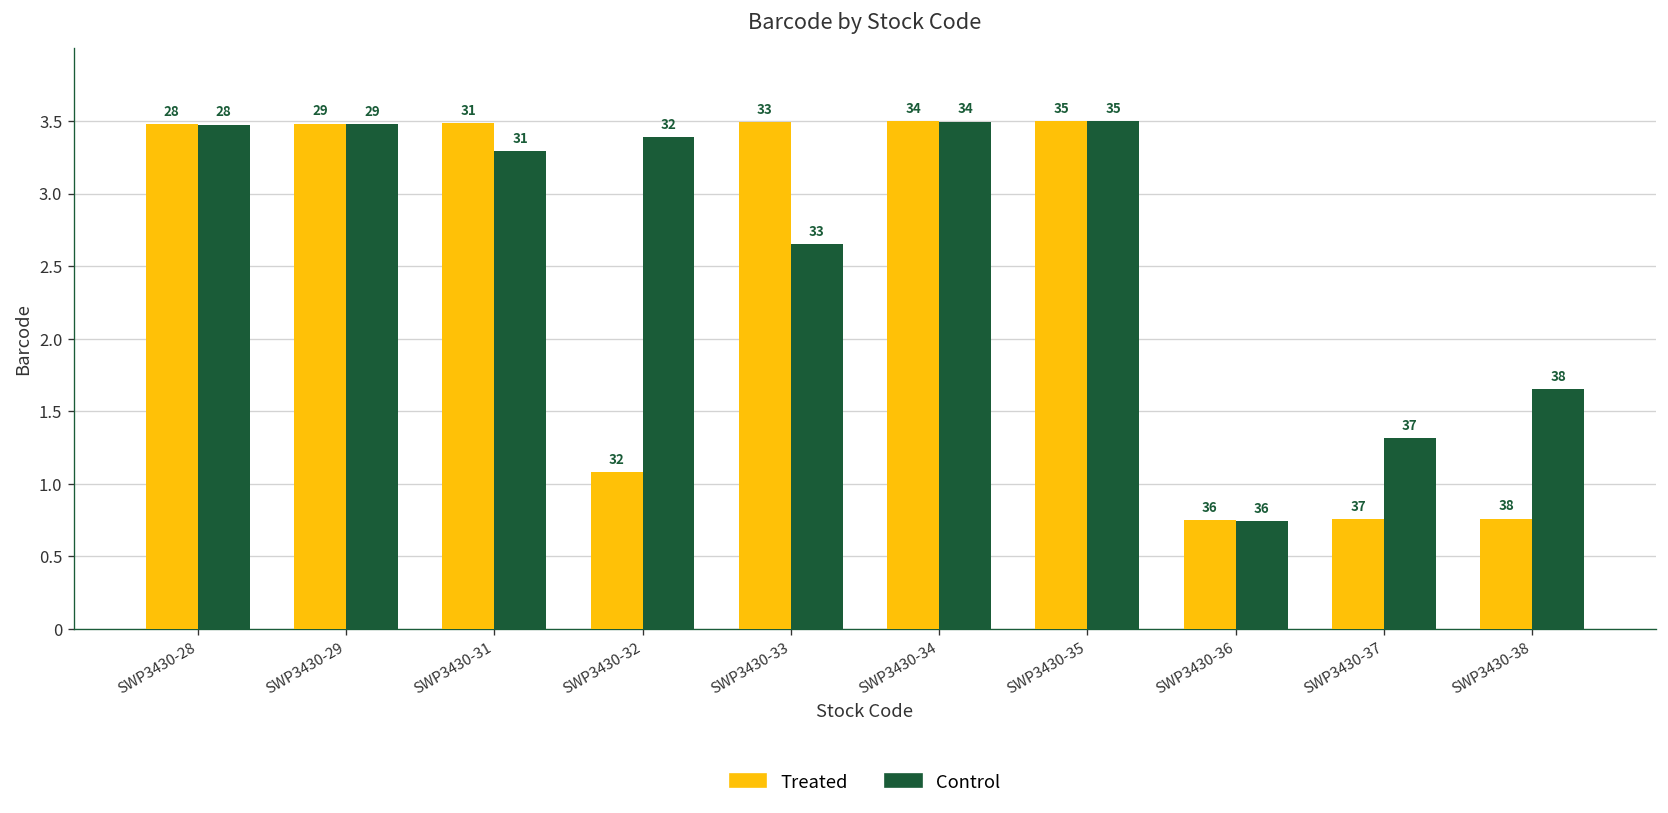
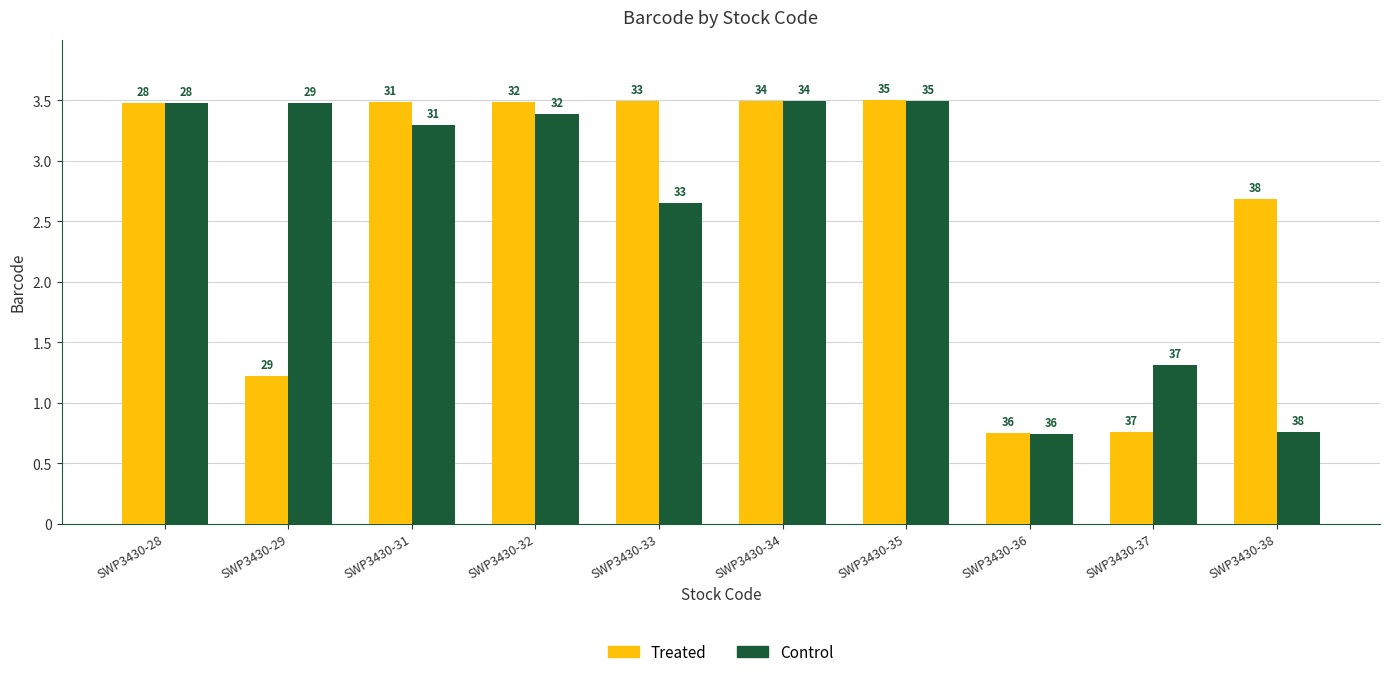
Treated, SWP3430-29: 3.48 -> 1.22
Treated, SWP3430-32: 1.08 -> 3.49
Treated, SWP3430-38: 0.76 -> 2.69
Control, SWP3430-38: 1.65 -> 0.76
